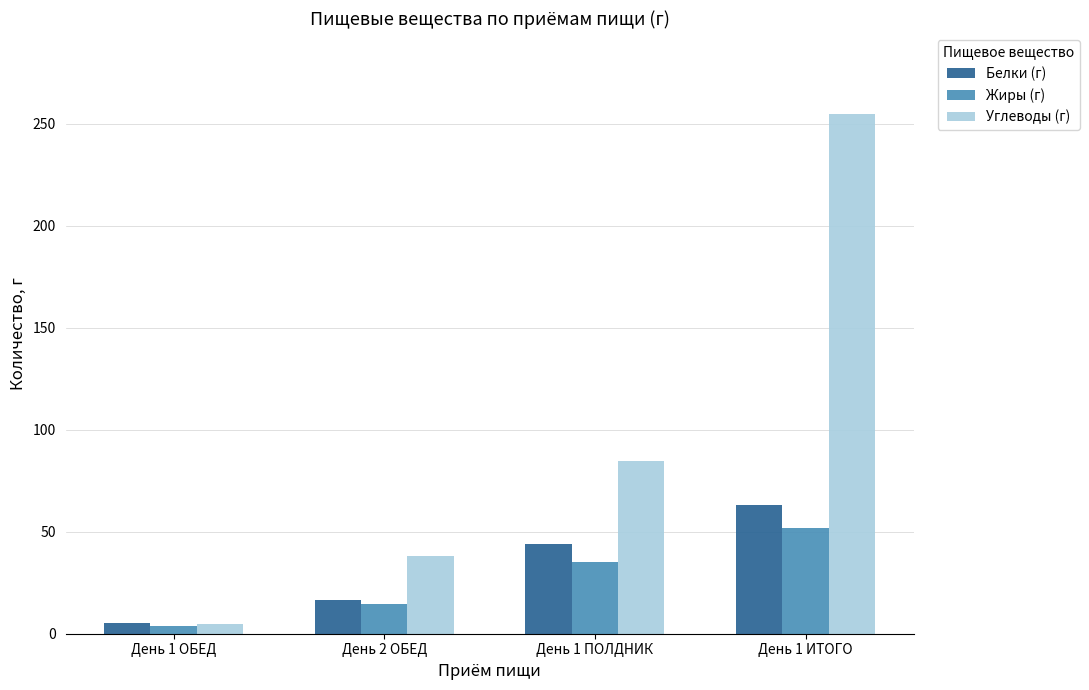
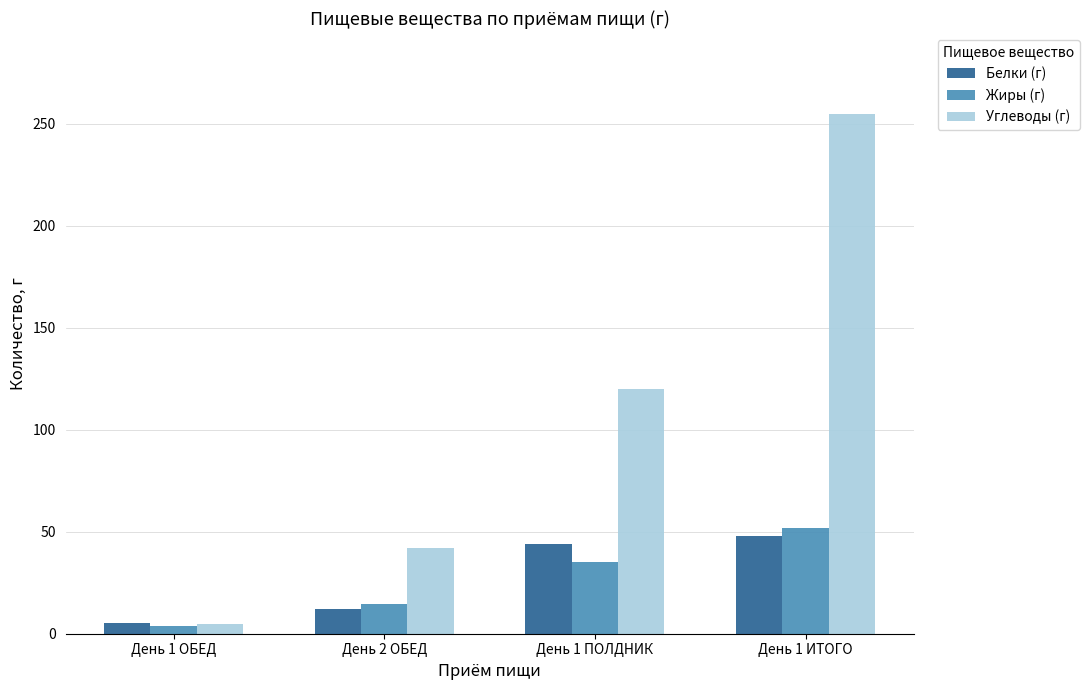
Белки (г), День 2 ОБЕД: 17 -> 12
Углеводы (г), День 2 ОБЕД: 38 -> 42
Углеводы (г), День 1 ПОЛДНИК: 84 -> 120
Белки (г), День 1 ИТОГО: 63 -> 48
